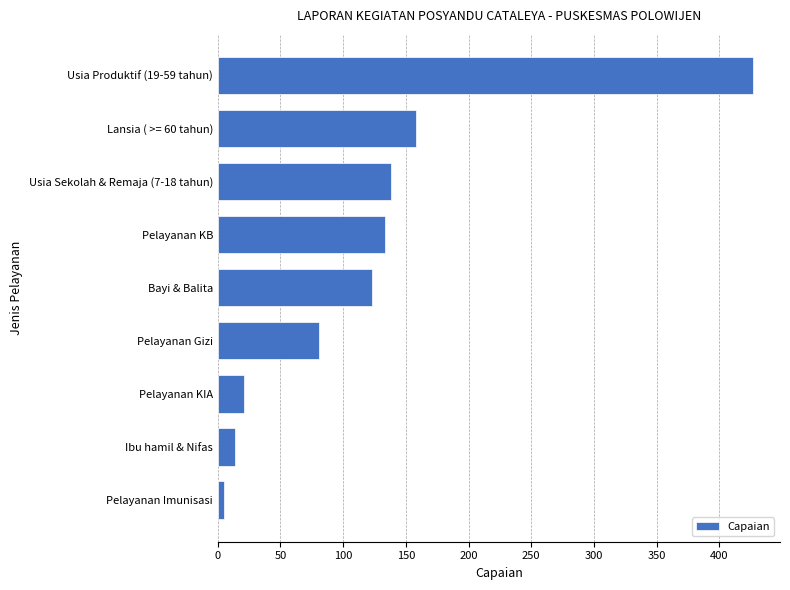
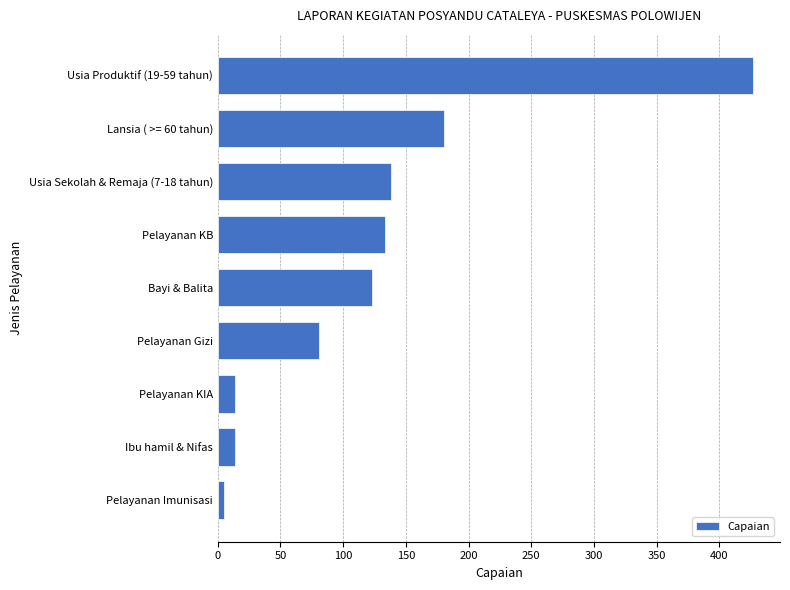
Lansia ( >= 60 tahun): 158 -> 180
Pelayanan KIA: 21 -> 14
